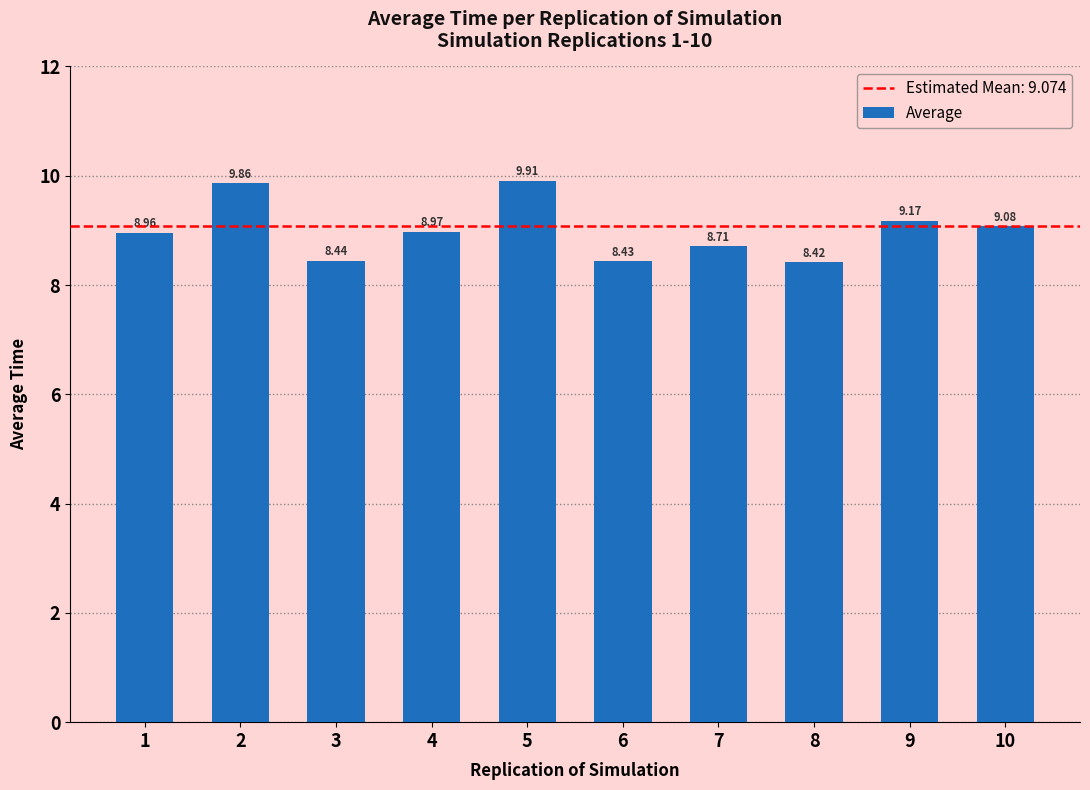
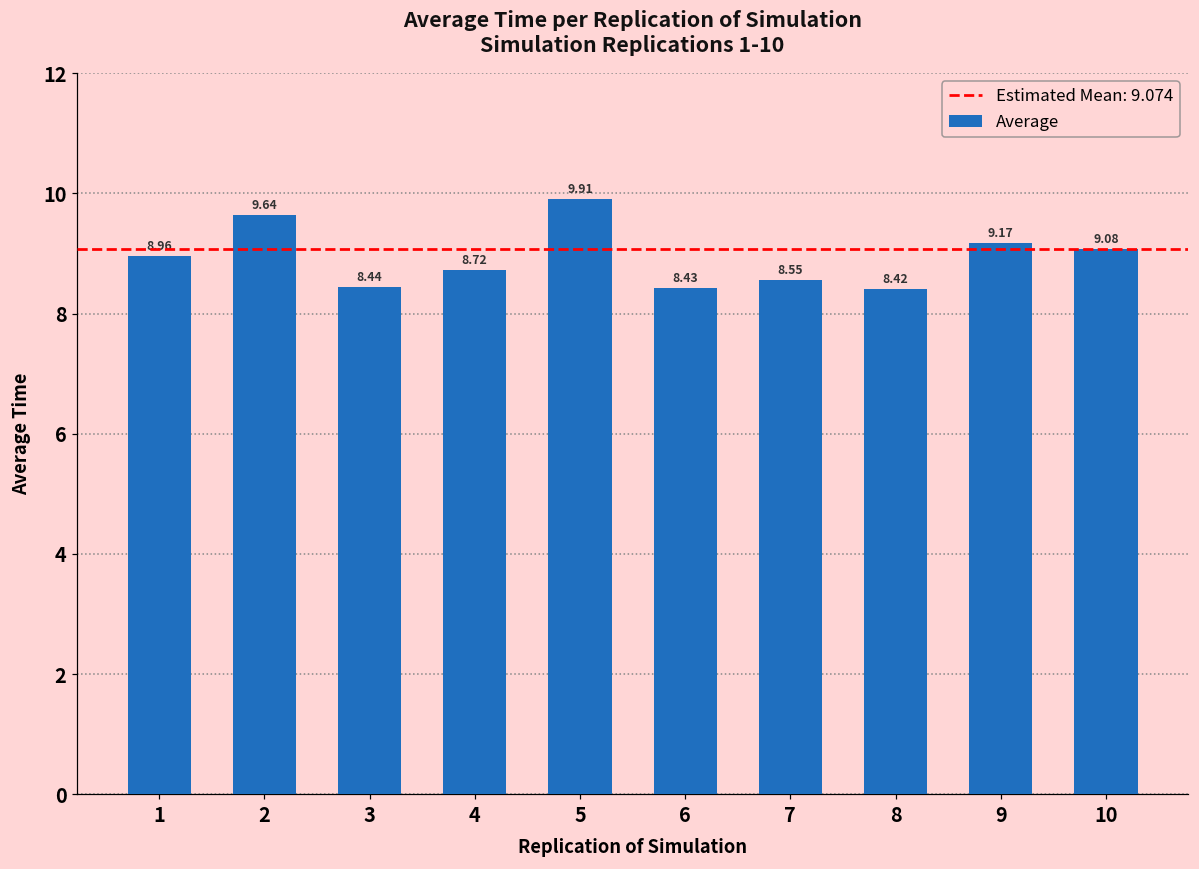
2: 9.86 -> 9.64
4: 8.97 -> 8.72
7: 8.71 -> 8.55
